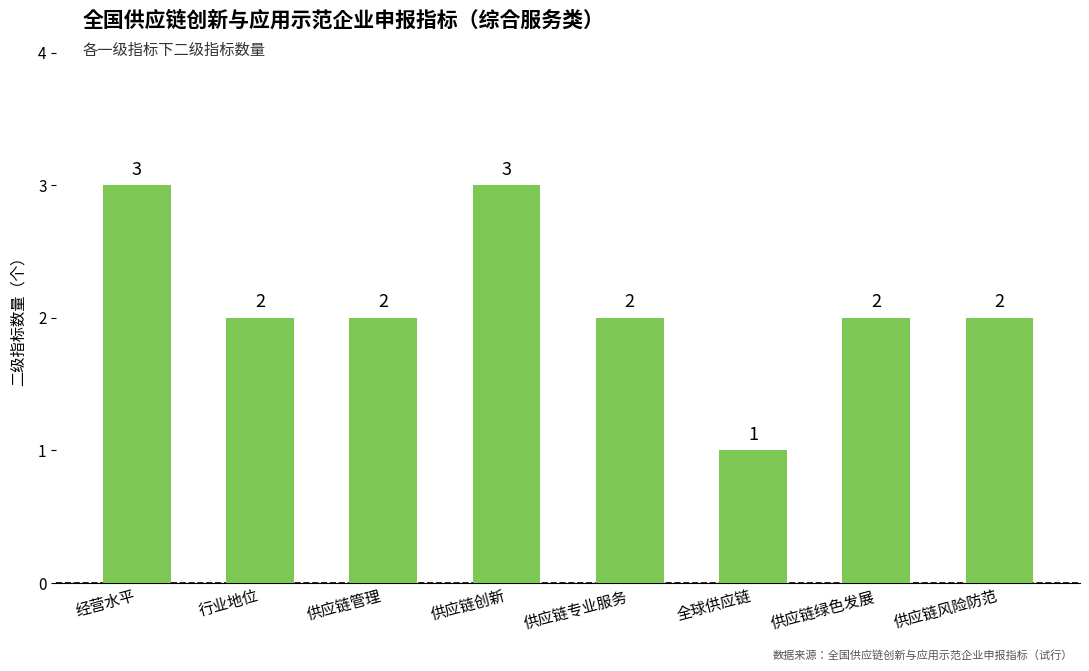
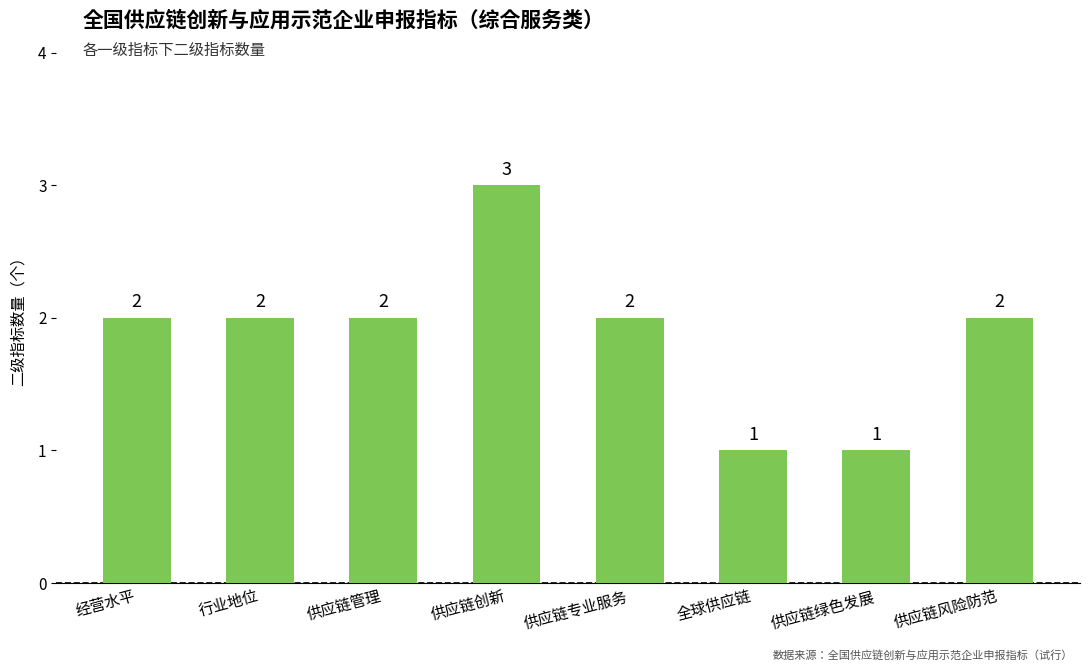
经营水平: 3 -> 2
供应链绿色发展: 2 -> 1
